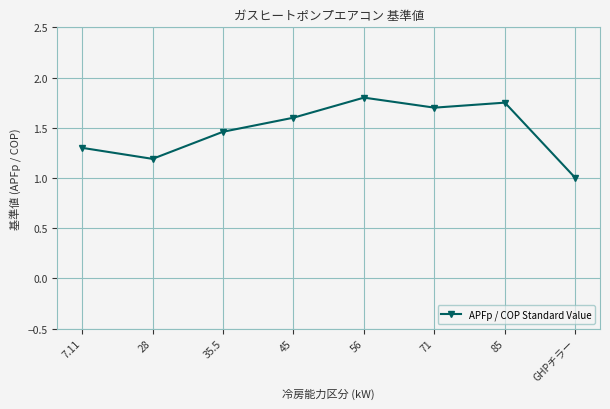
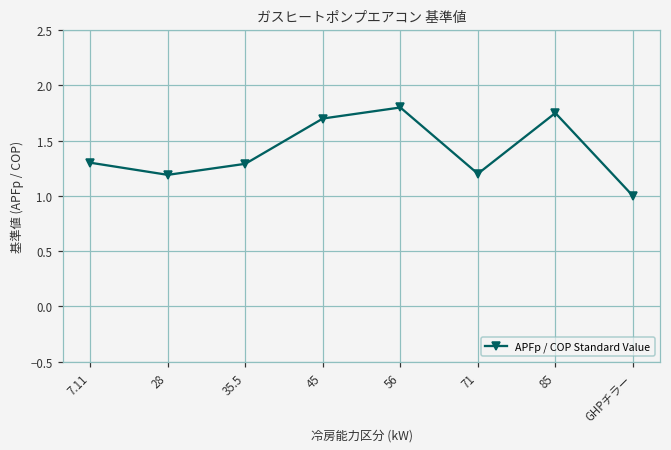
35.5: 1.46 -> 1.29
45: 1.6 -> 1.7
71: 1.7 -> 1.2
